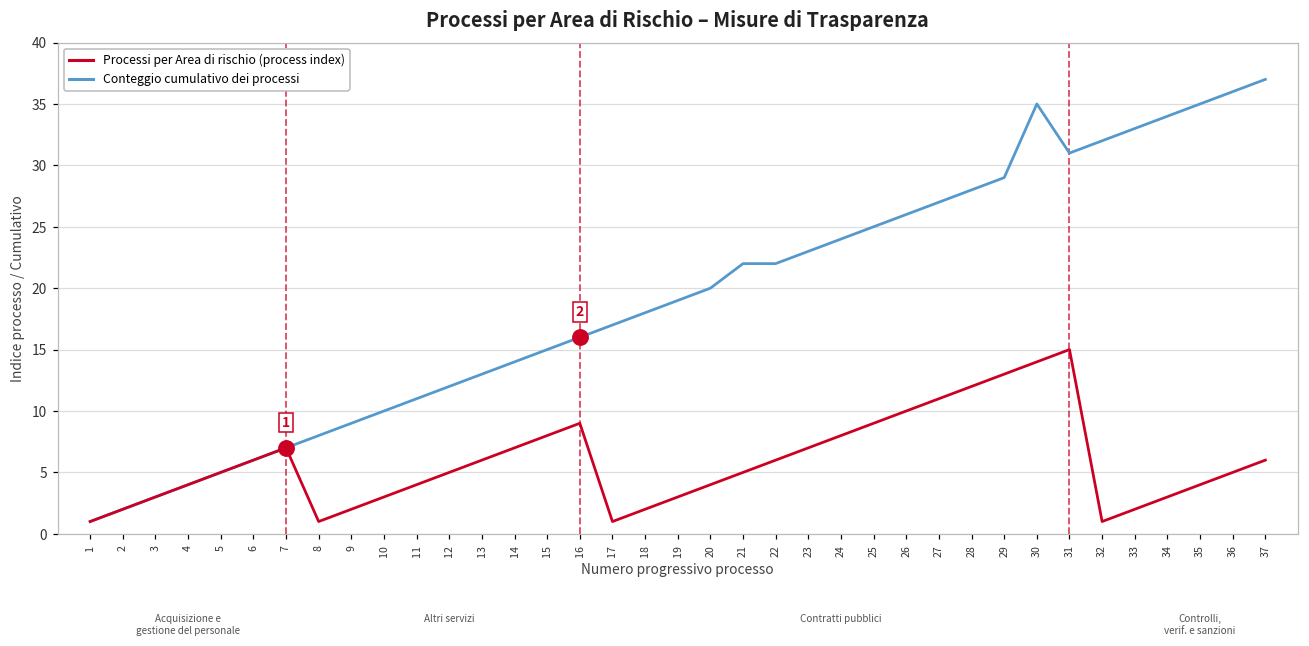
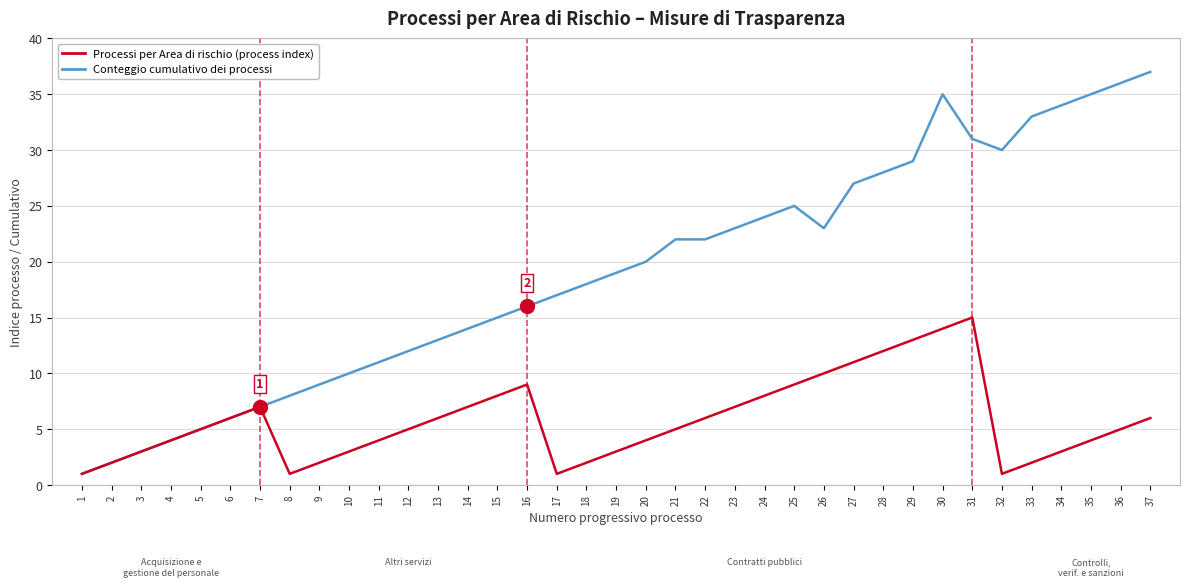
Conteggio cumulativo dei processi, 26: 26 -> 23
Conteggio cumulativo dei processi, 32: 32 -> 30
